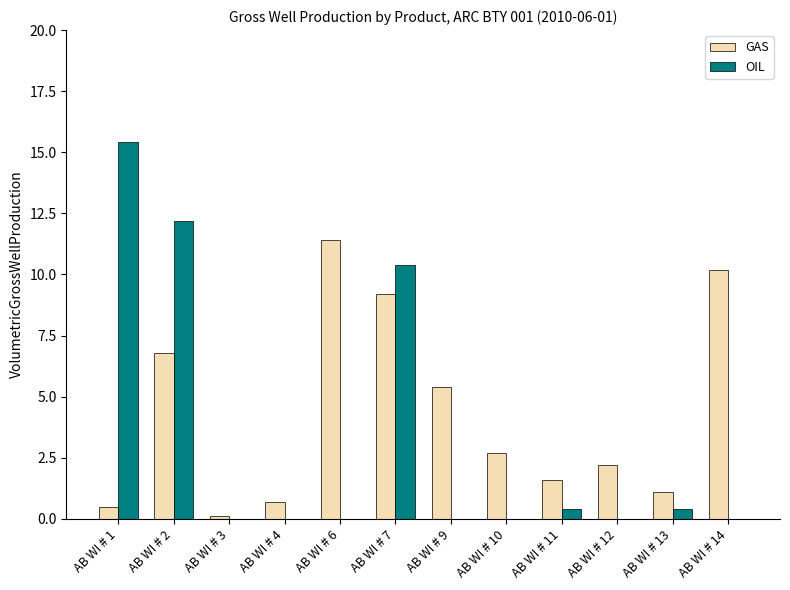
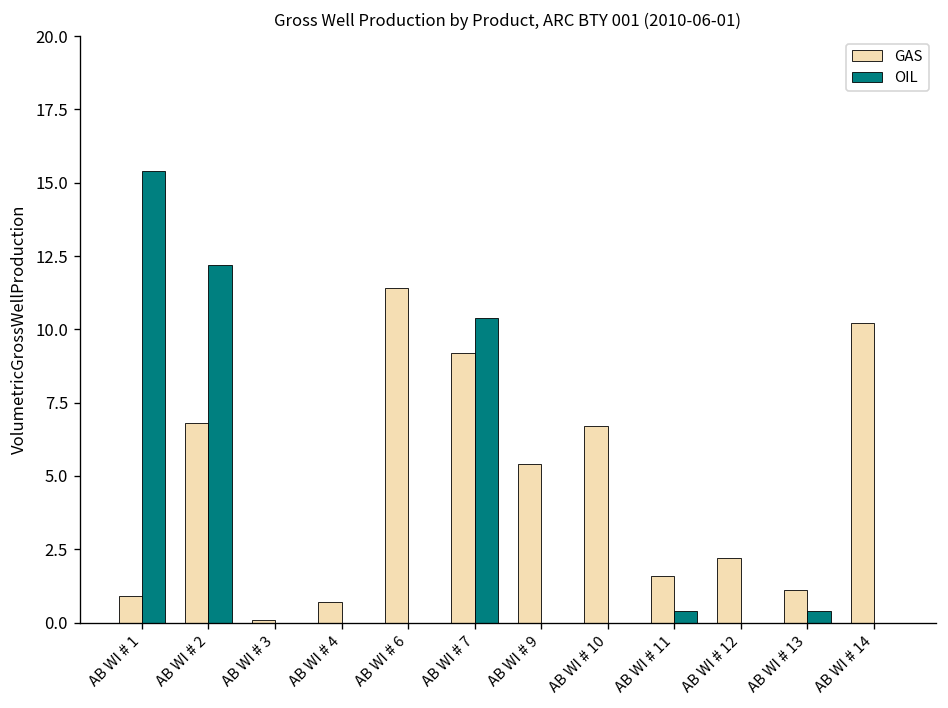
GAS, AB WI # 1: 0.5 -> 0.9
GAS, AB WI # 10: 2.7 -> 6.7
